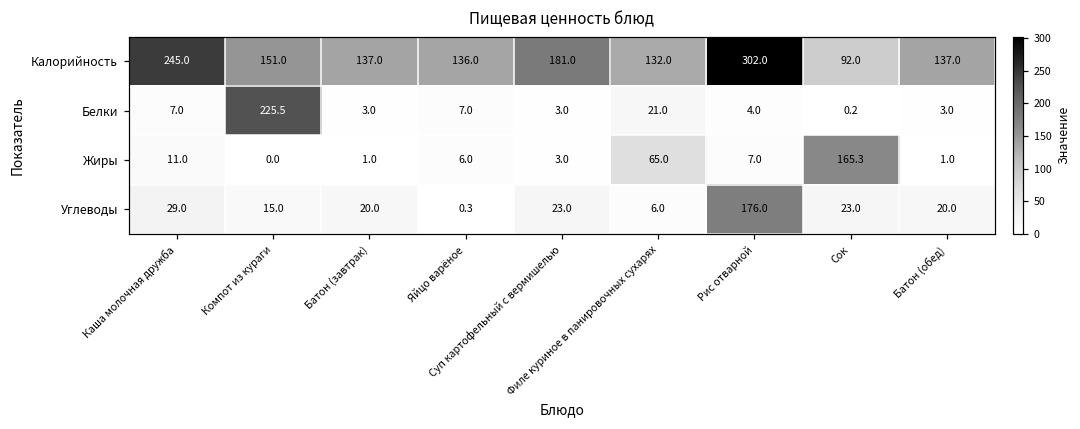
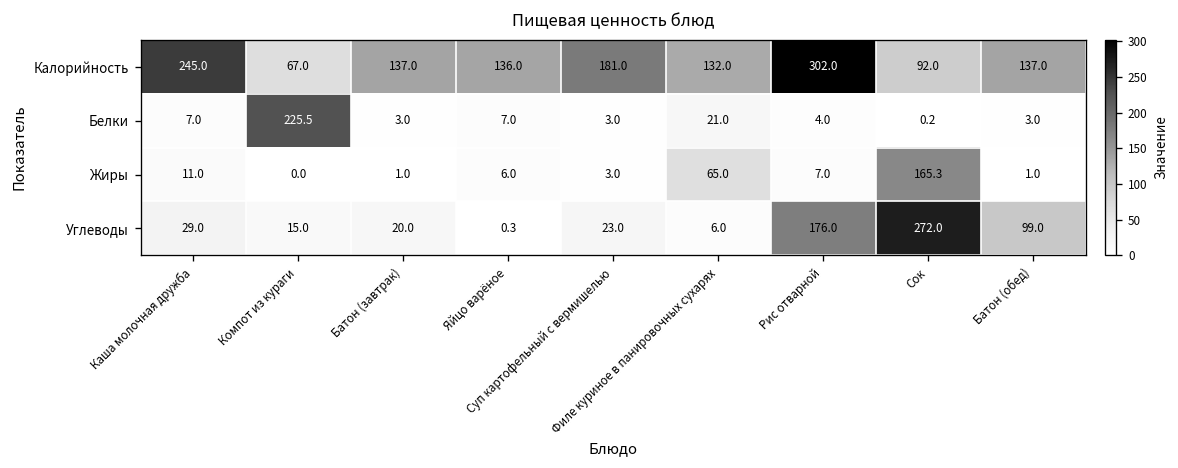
Калорийность, Компот из кураги: 151.0 -> 67.0
Углеводы, Сок: 23.0 -> 272.0
Углеводы, Батон (обед): 20.0 -> 99.0
